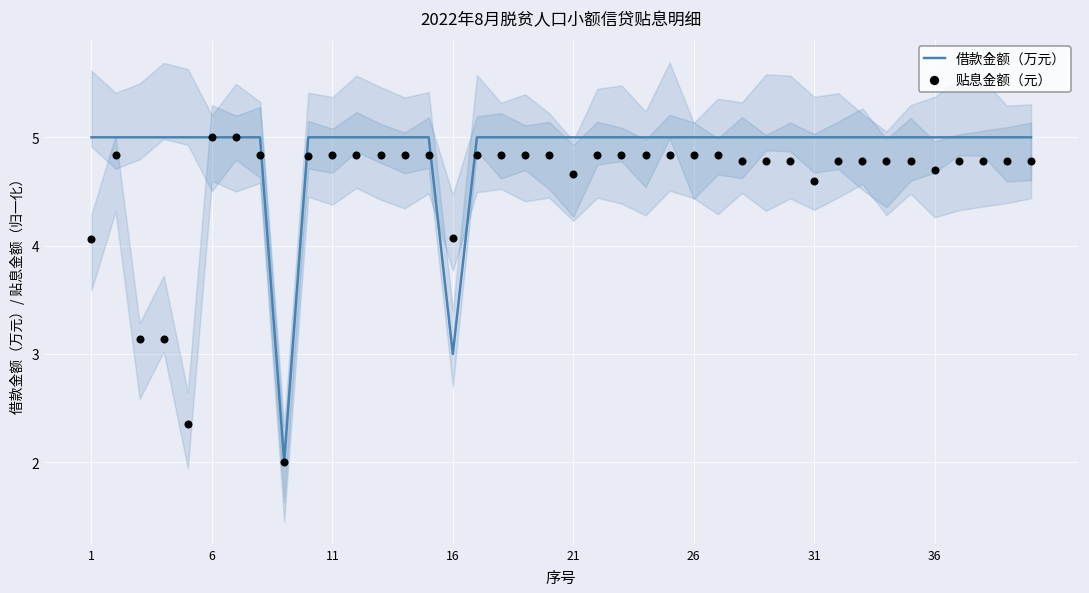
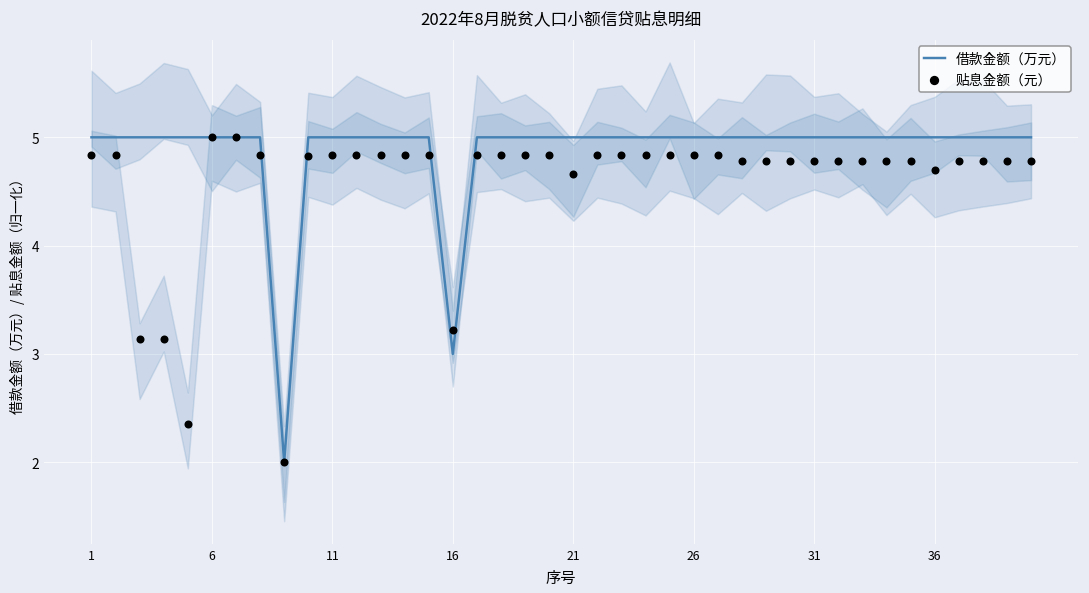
贴息金额（元）, 1: 4.1 -> 4.8
贴息金额（元）, 16: 4.1 -> 3.2
贴息金额（元）, 31: 4.6 -> 4.8
